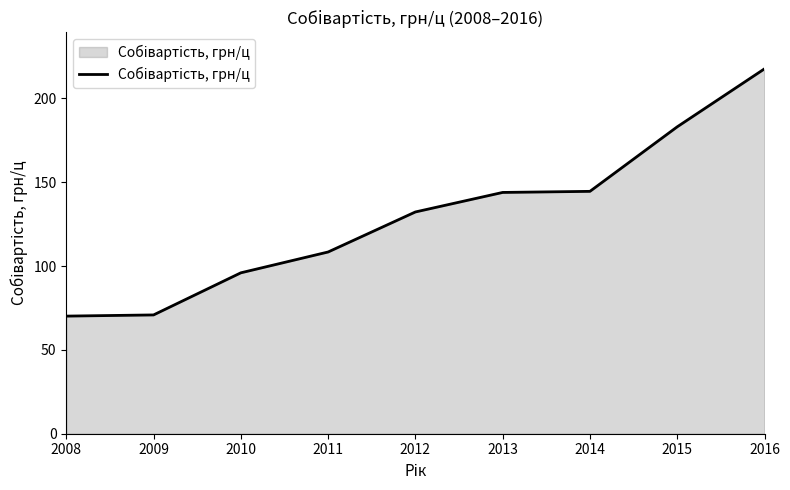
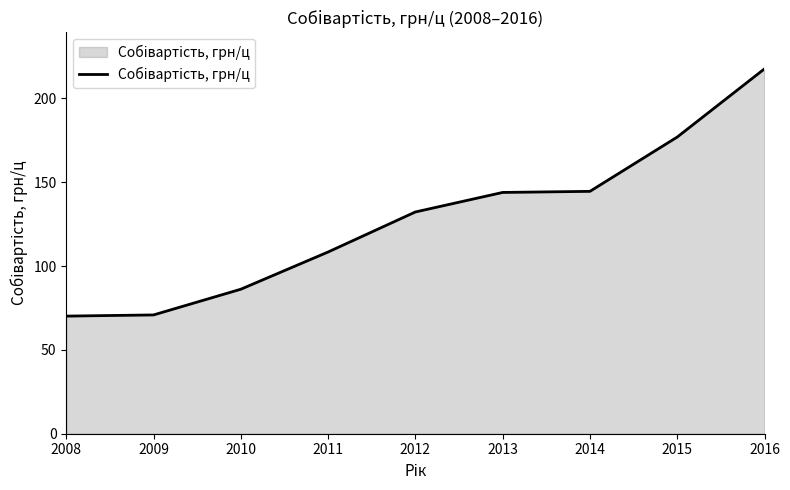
2010: 96 -> 86
2015: 183 -> 177
